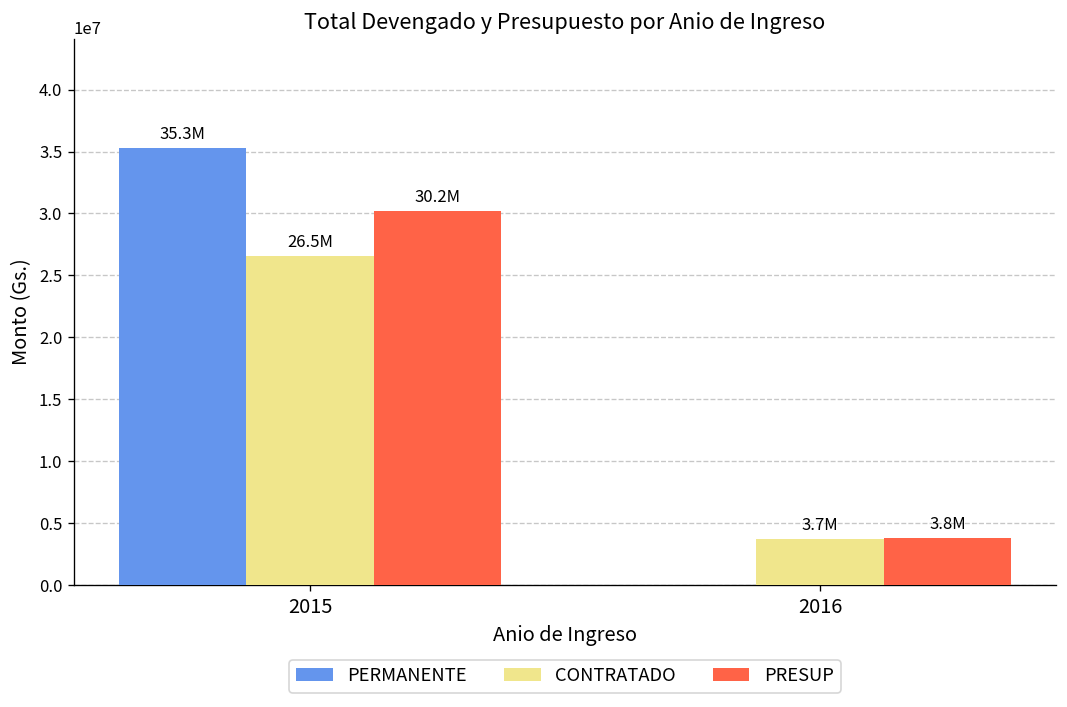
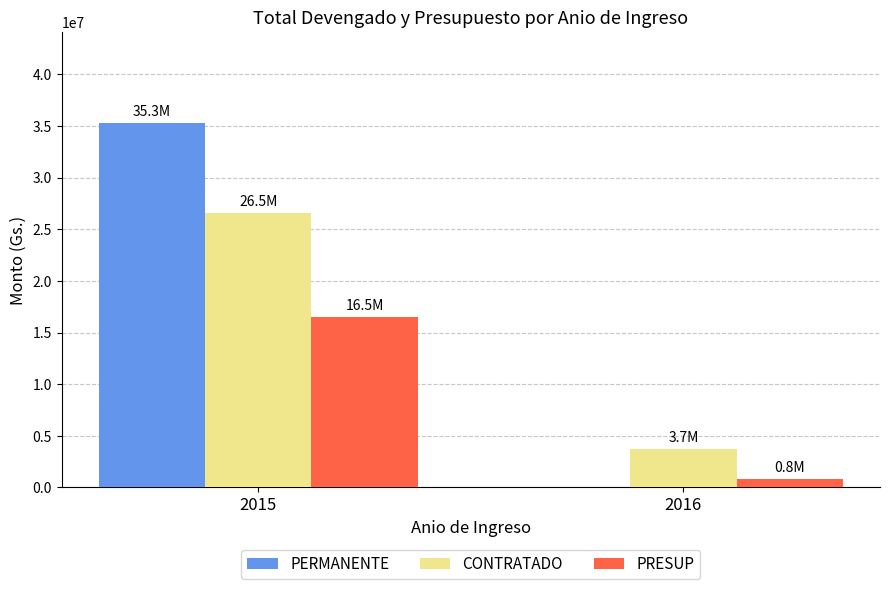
PRESUP, 2015: 30.2M -> 16.5M
PRESUP, 2016: 3.8M -> 0.8M
